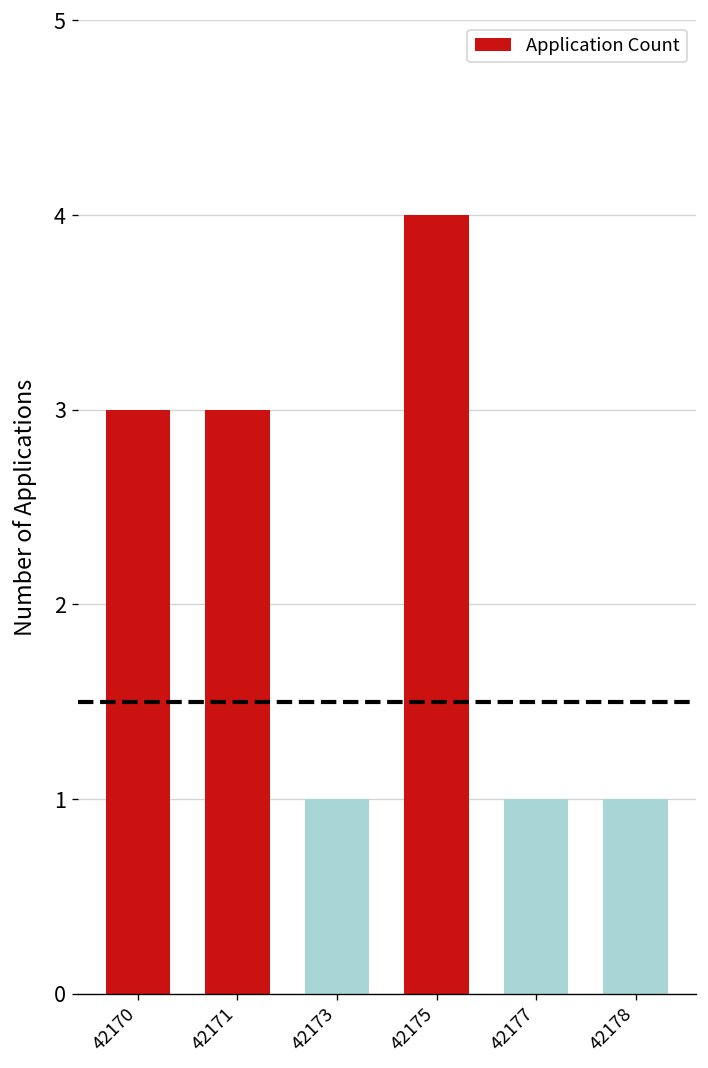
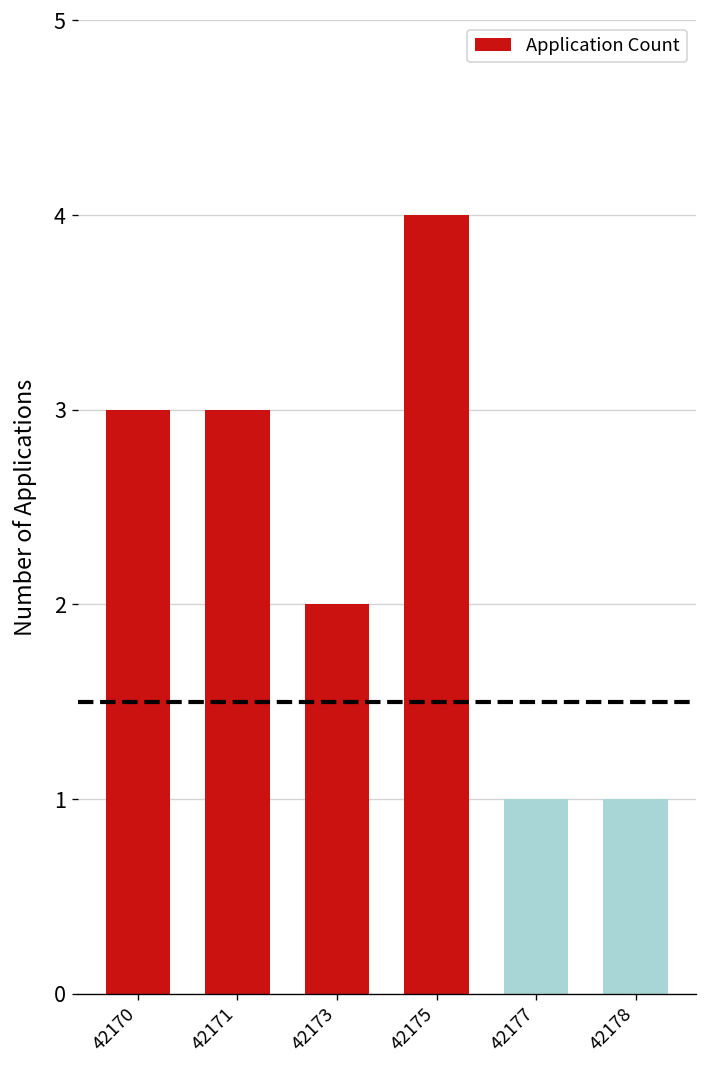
42173: 1 -> 2
